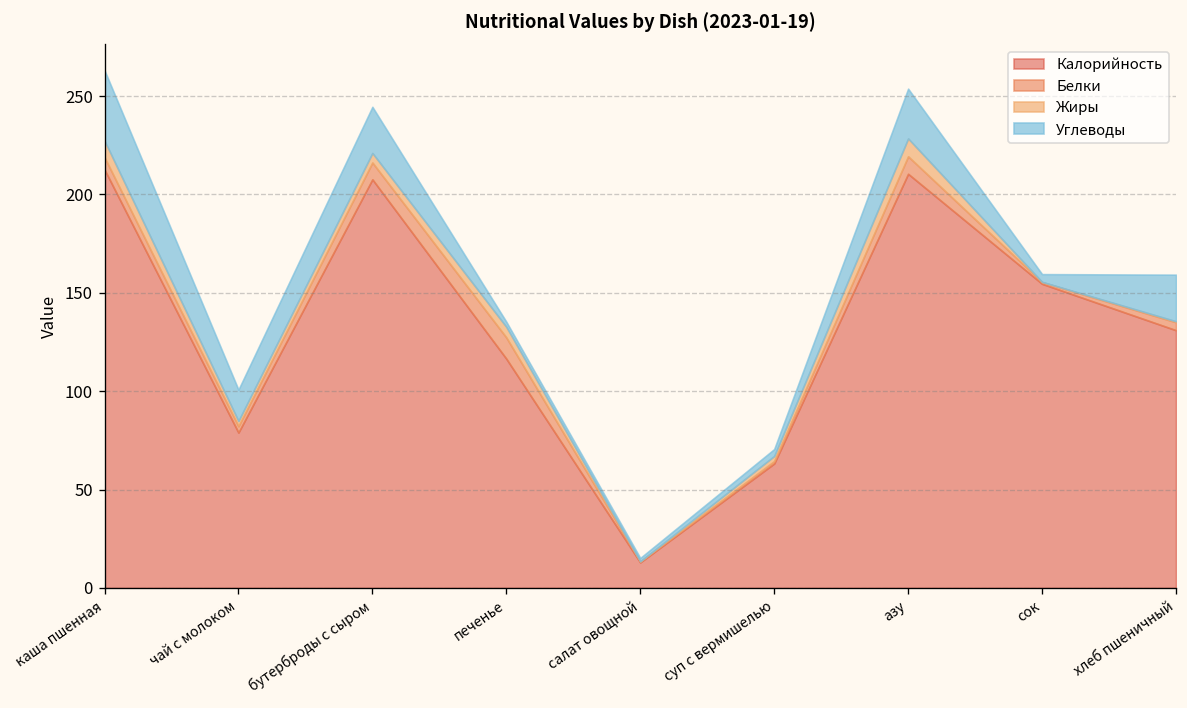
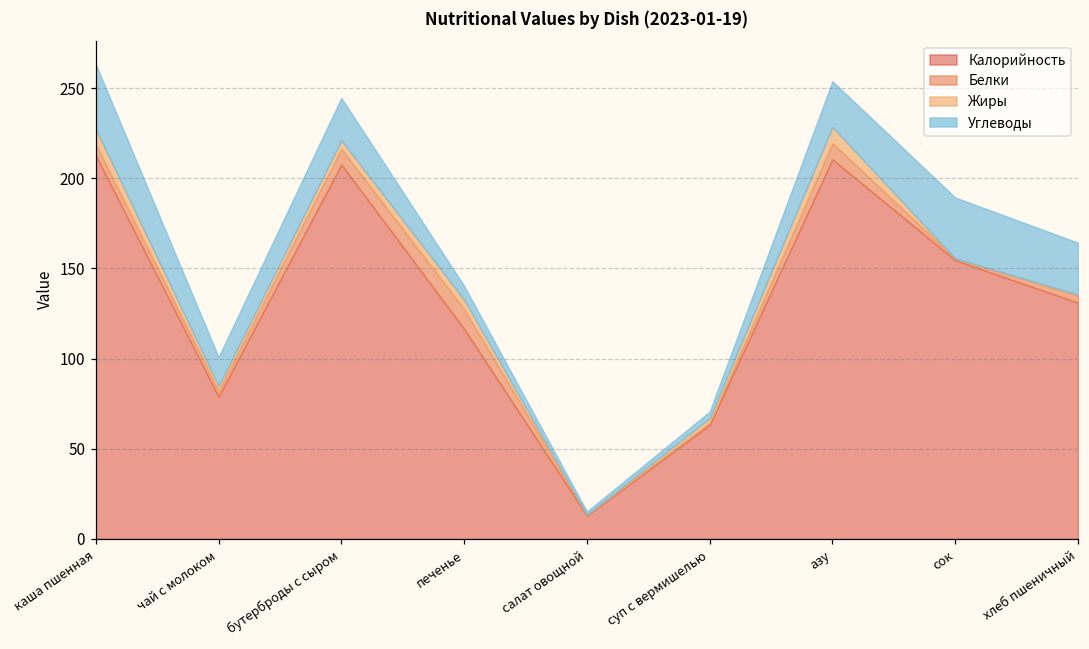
Углеводы, печенье: 3 -> 8
Углеводы, сок: 4 -> 34
Углеводы, хлеб пшеничный: 24 -> 29
